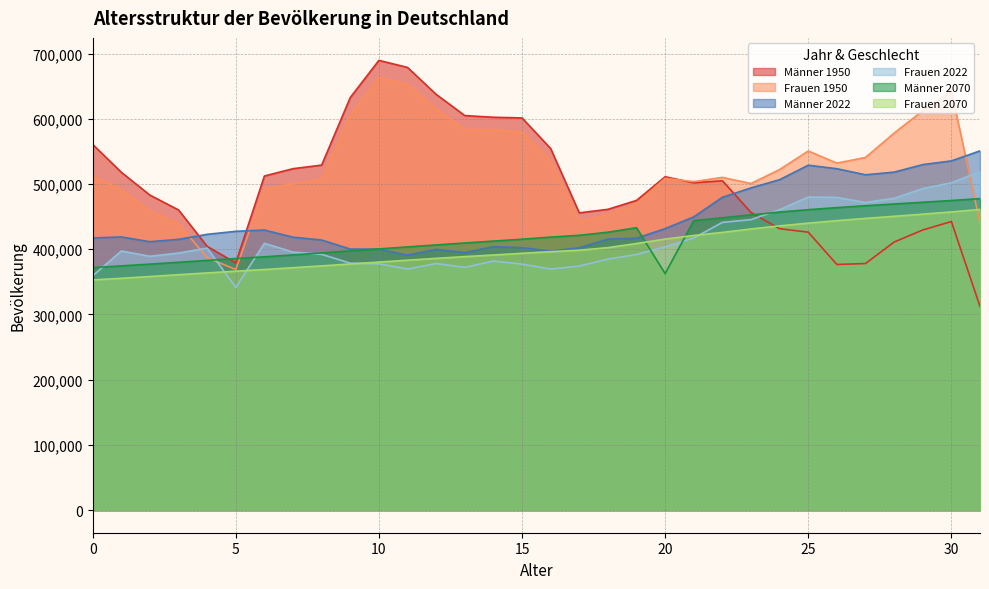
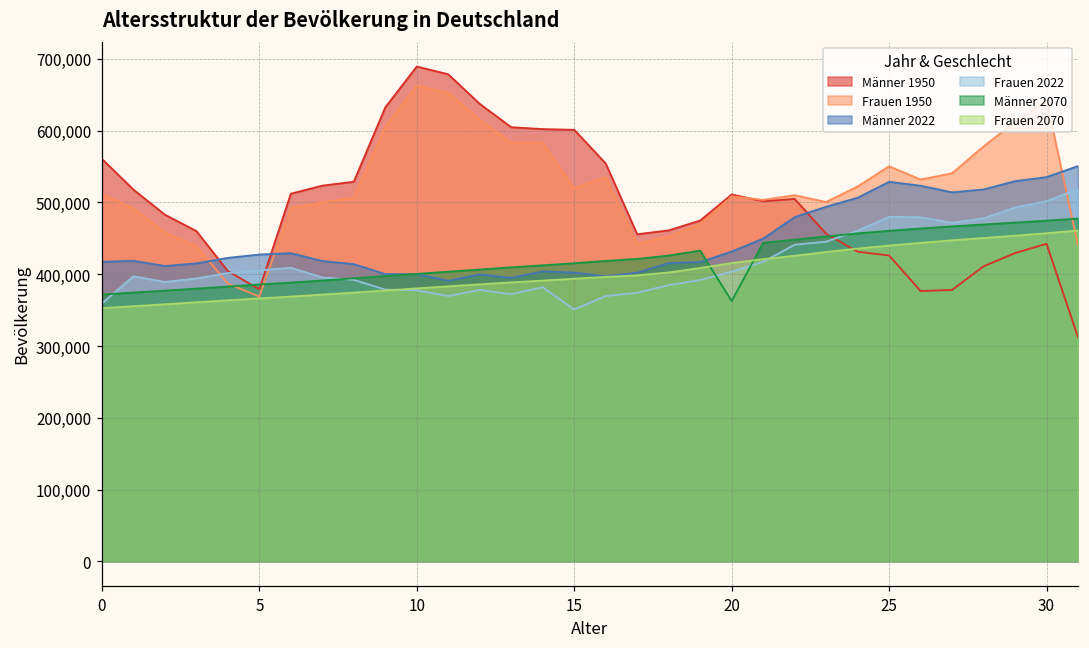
Frauen 2022, 5: 340,000 -> 410,000
Frauen 1950, 15: 580,000 -> 520,000
Frauen 2022, 15: 380,000 -> 350,000
